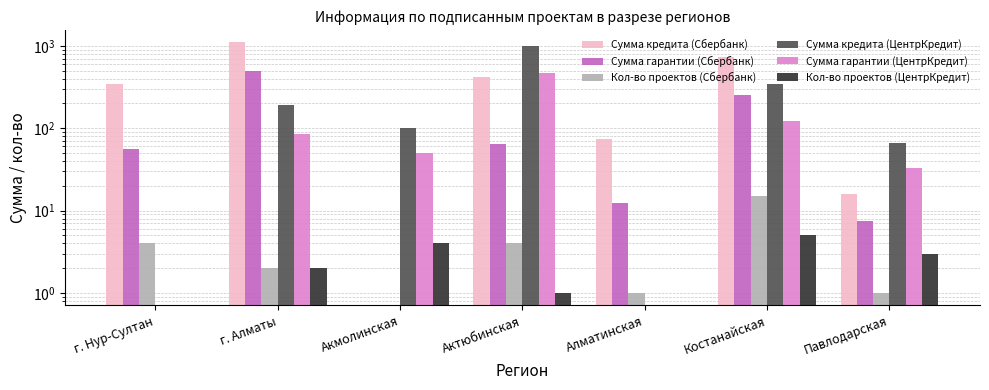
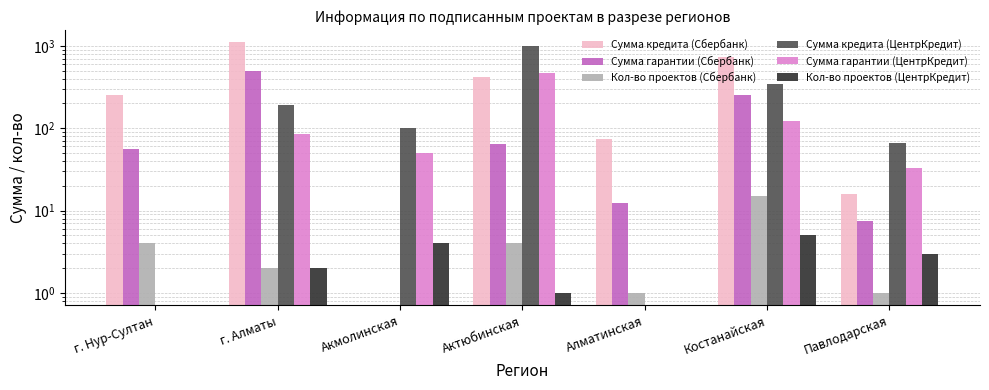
Сумма кредита (Сбербанк), г. Нур-Султан: 340 -> 250
